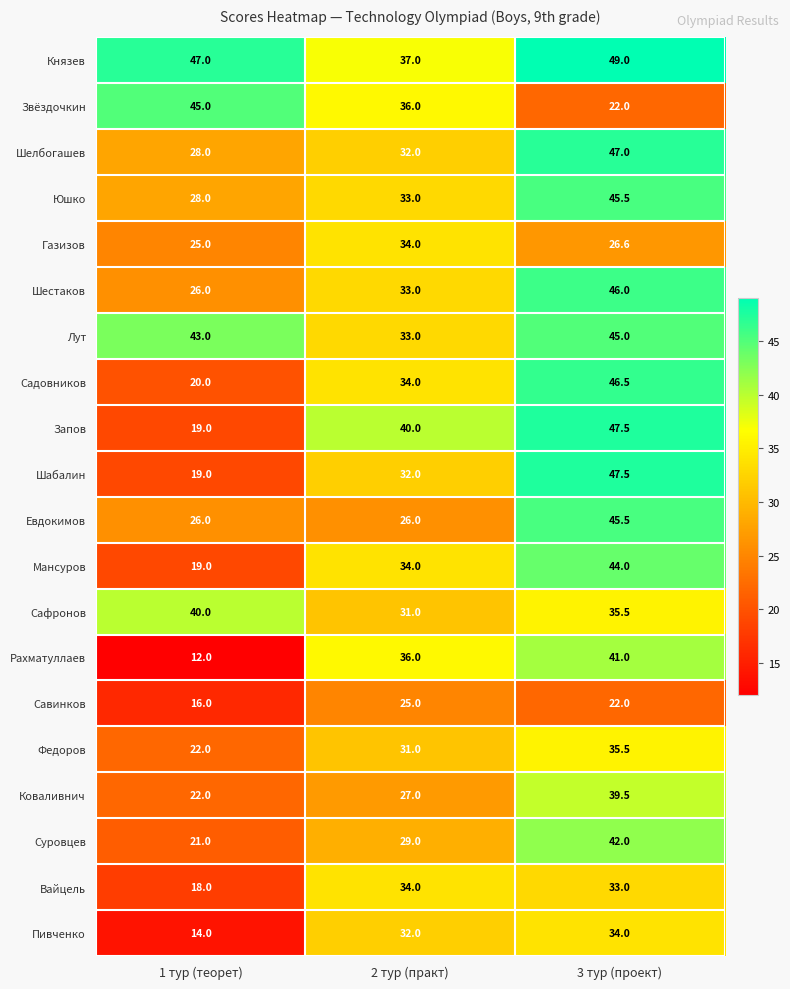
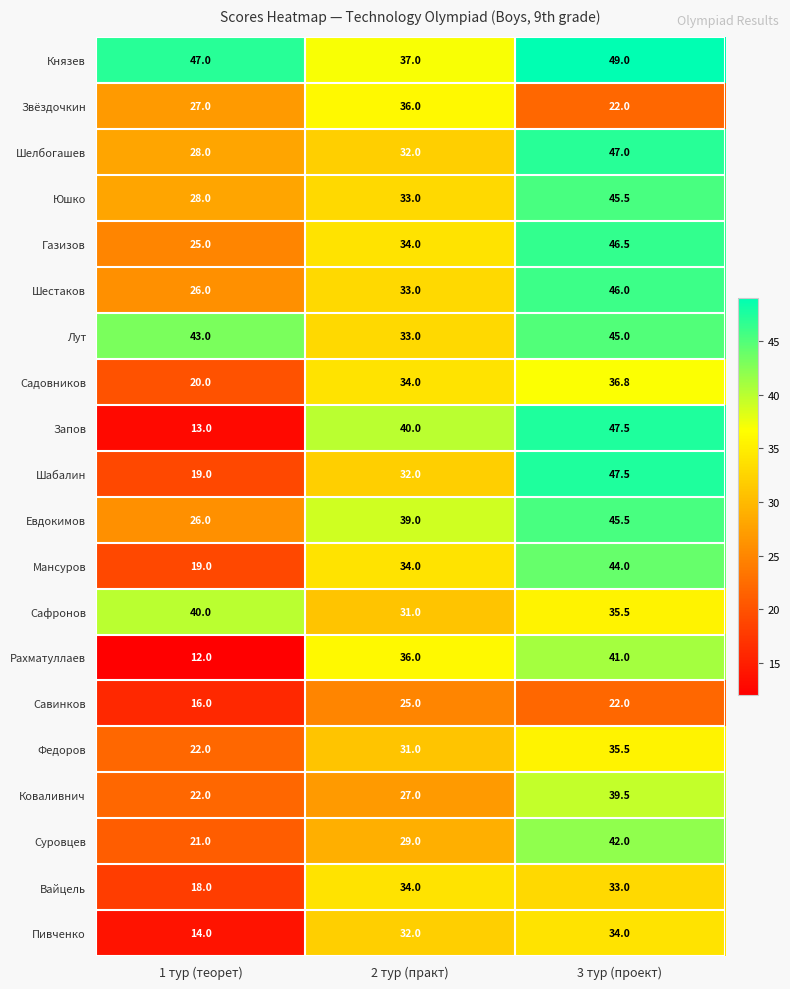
Звёздочкин, 1 тур (теорет): 45.0 -> 27.0
Газизов, 3 тур (проект): 26.6 -> 46.5
Садовников, 3 тур (проект): 46.5 -> 36.8
Запов, 1 тур (теорет): 19.0 -> 13.0
Евдокимов, 2 тур (практ): 26.0 -> 39.0
